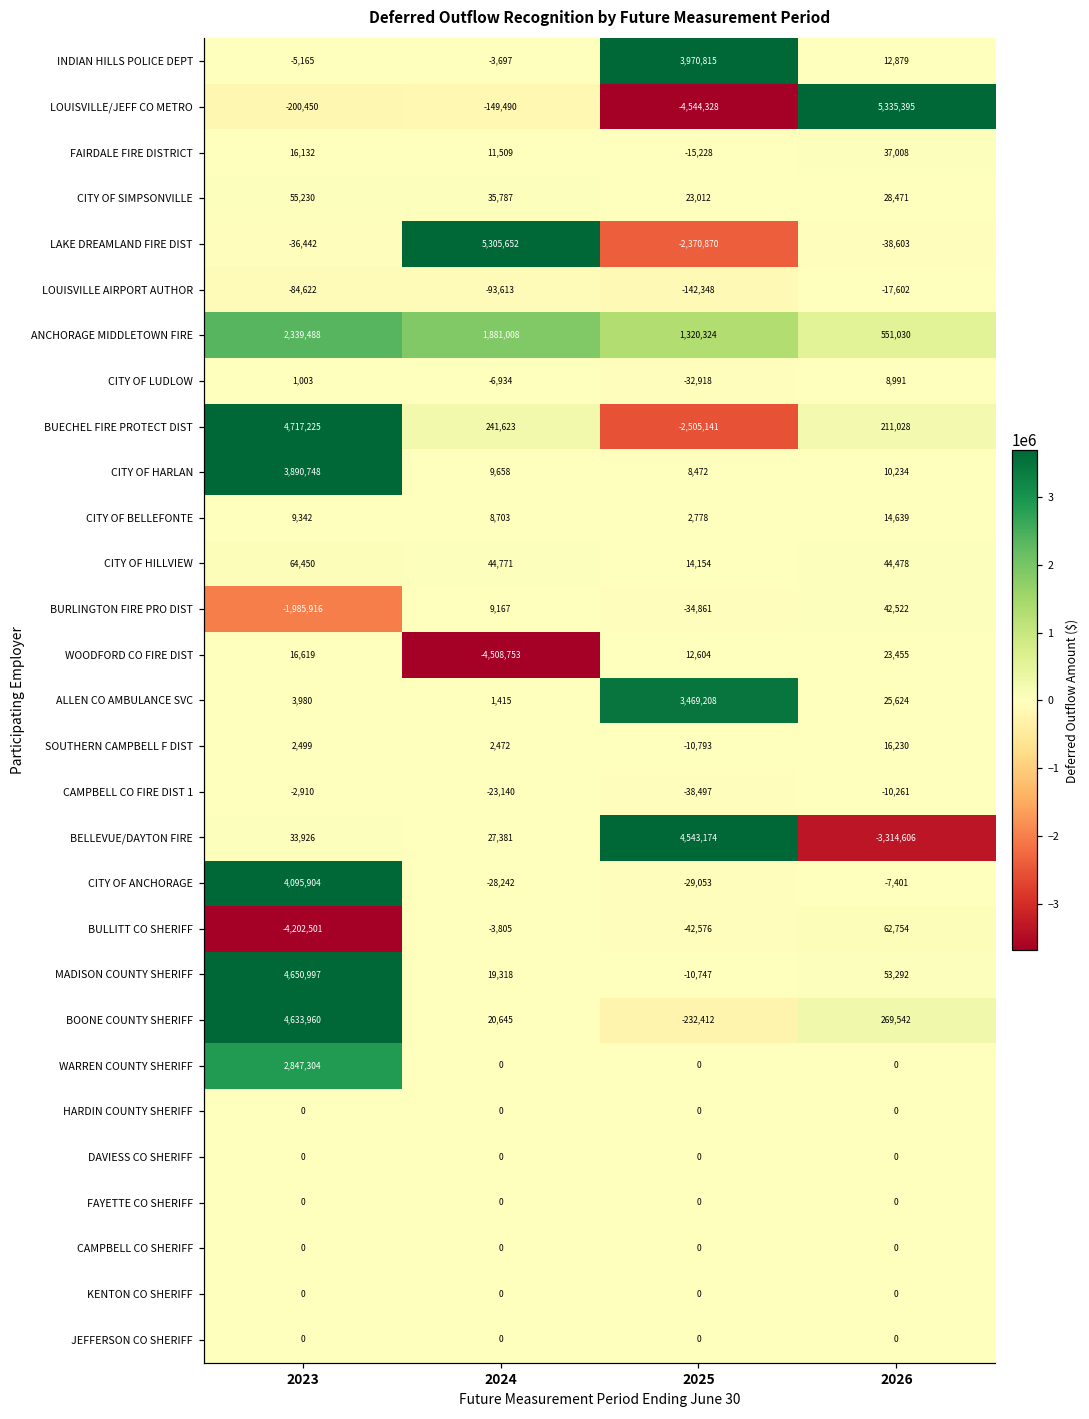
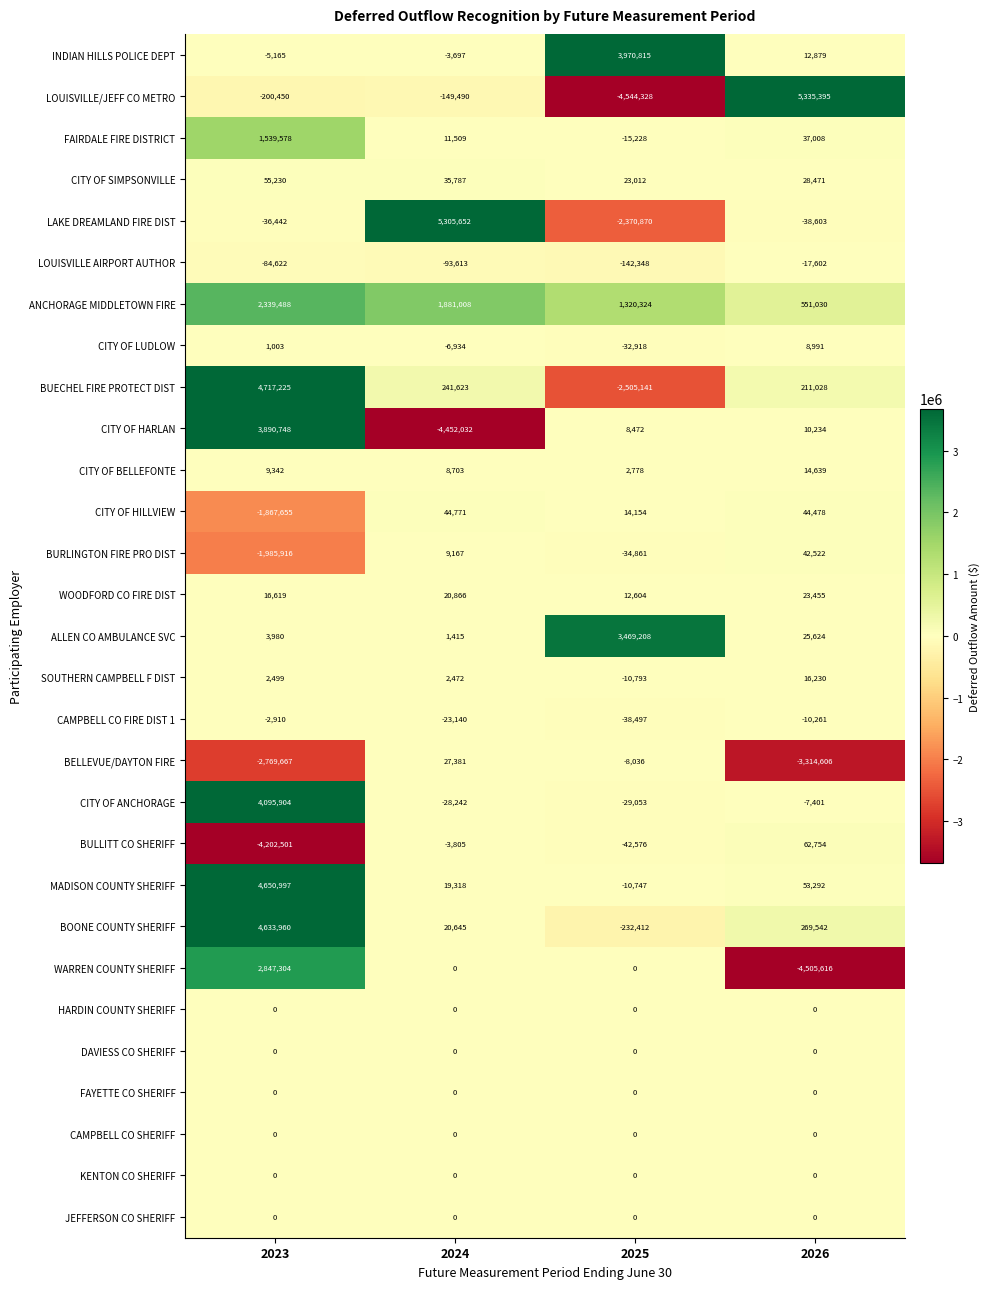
FAIRDALE FIRE DISTRICT, 2023: 16,132 -> 1,539,578
CITY OF HARLAN, 2024: 9,658 -> -4,452,032
CITY OF HILLVIEW, 2023: 64,450 -> -1,867,655
WOODFORD CO FIRE DIST, 2024: -4,508,753 -> 20,866
BELLEVUE/DAYTON FIRE, 2023: 33,926 -> -2,769,667
BELLEVUE/DAYTON FIRE, 2025: 4,543,174 -> -8,036
WARREN COUNTY SHERIFF, 2026: 0 -> -4,505,616
